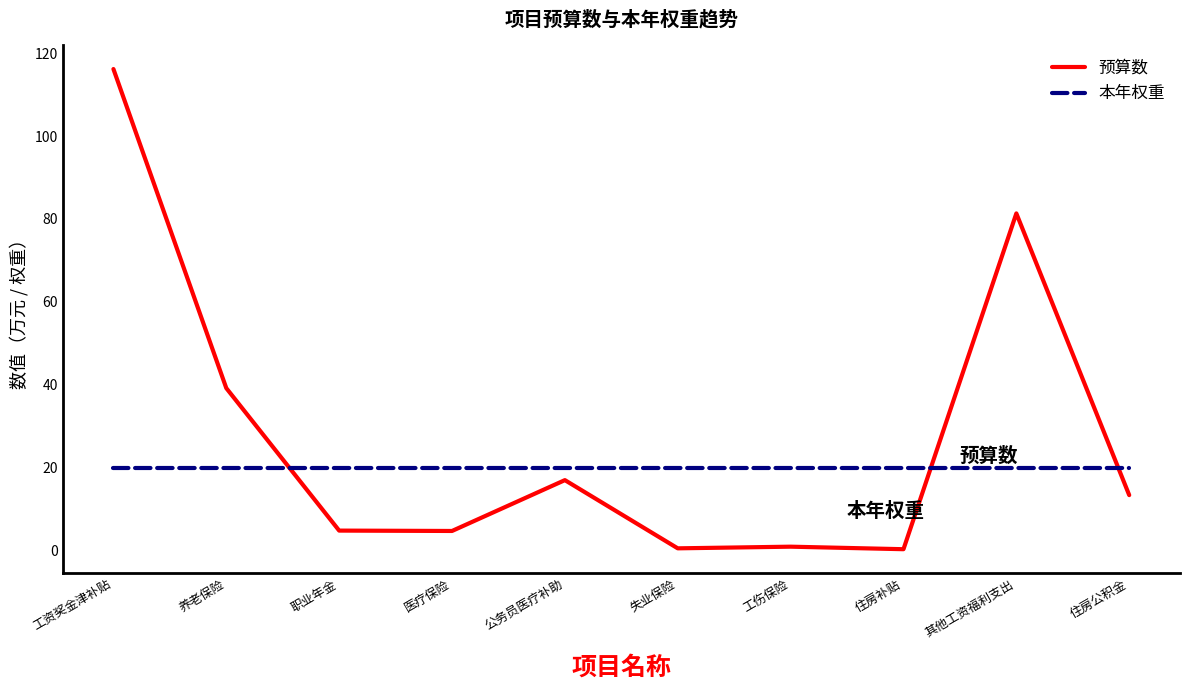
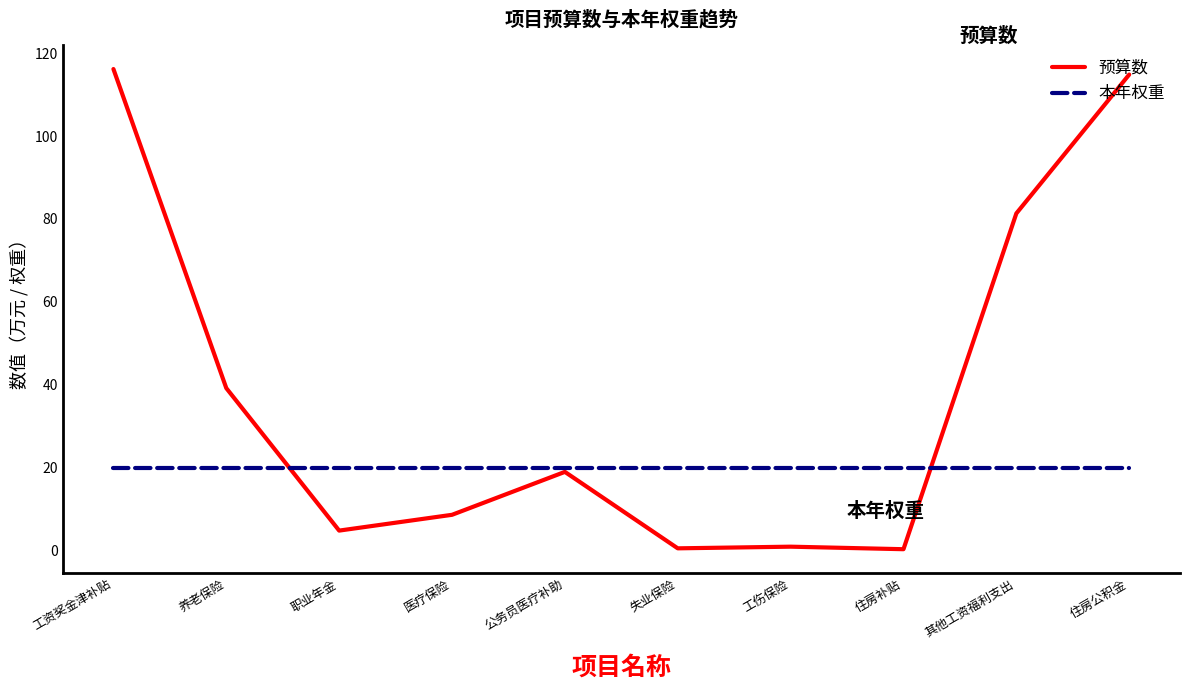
预算数, 医疗保险: 5 -> 9
预算数, 公务员医疗补助: 17 -> 19
预算数, 住房公积金: 13 -> 115
